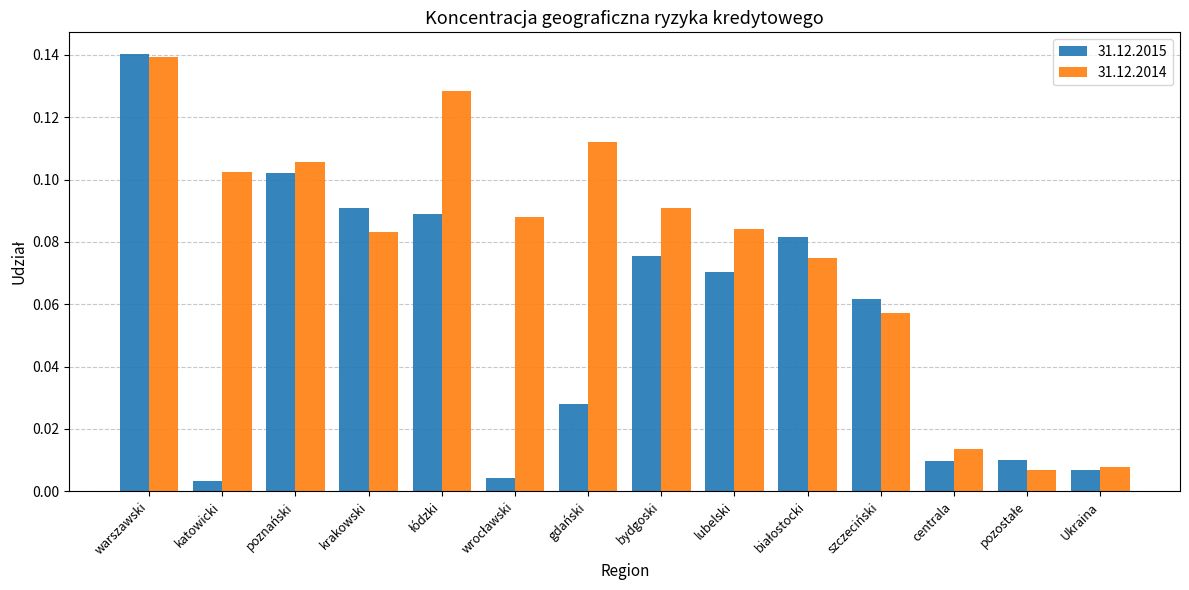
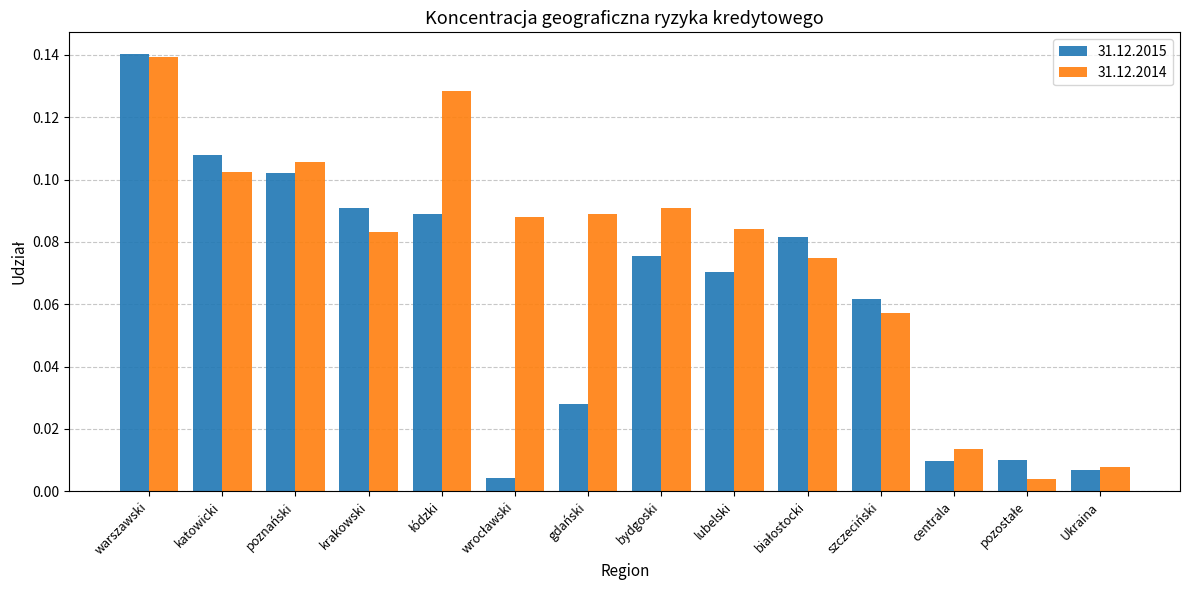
31.12.2015, katowicki: 0.003 -> 0.108
31.12.2014, gdański: 0.112 -> 0.089
31.12.2014, pozostałe: 0.007 -> 0.004
